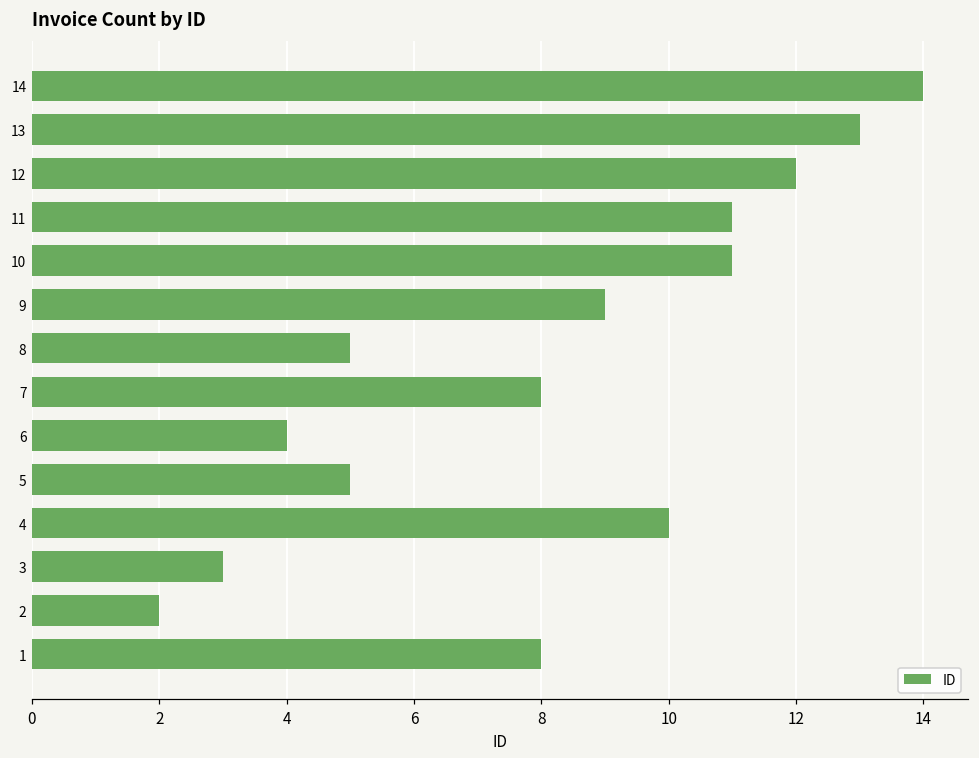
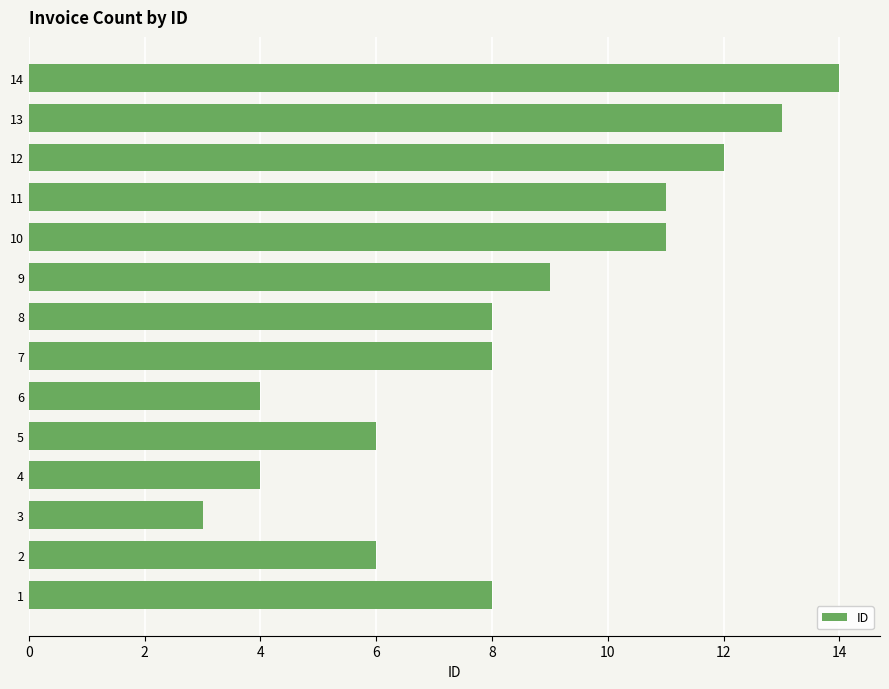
8: 5 -> 8
5: 5 -> 6
4: 10 -> 4
2: 2 -> 6
